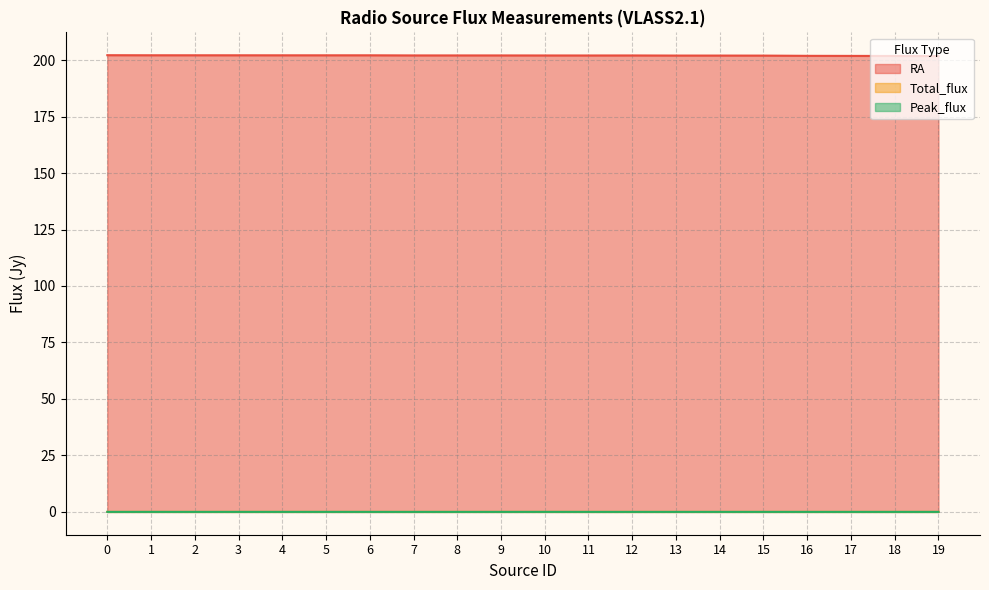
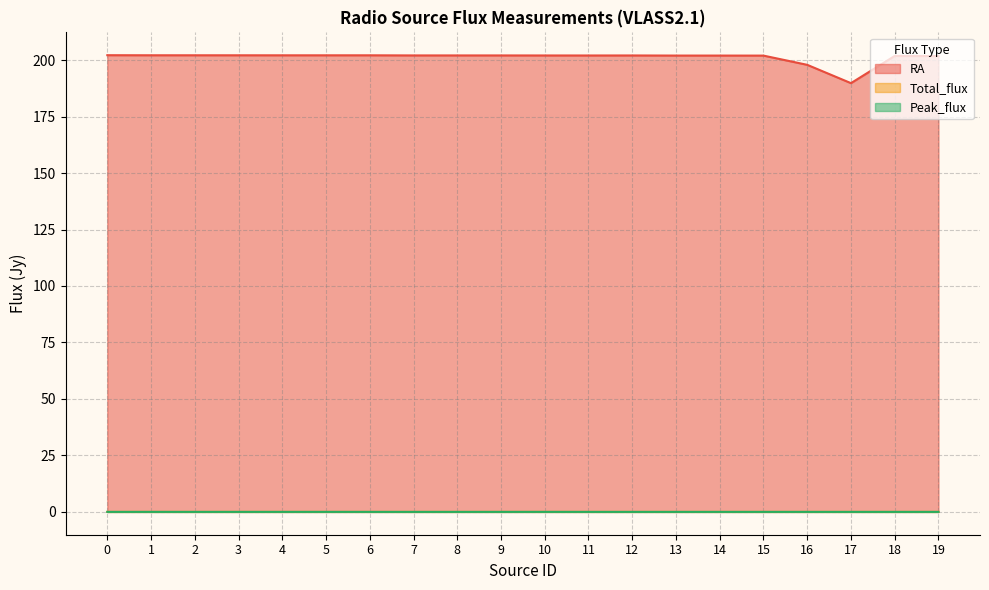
RA, 16: 202 -> 198
RA, 17: 202 -> 190
